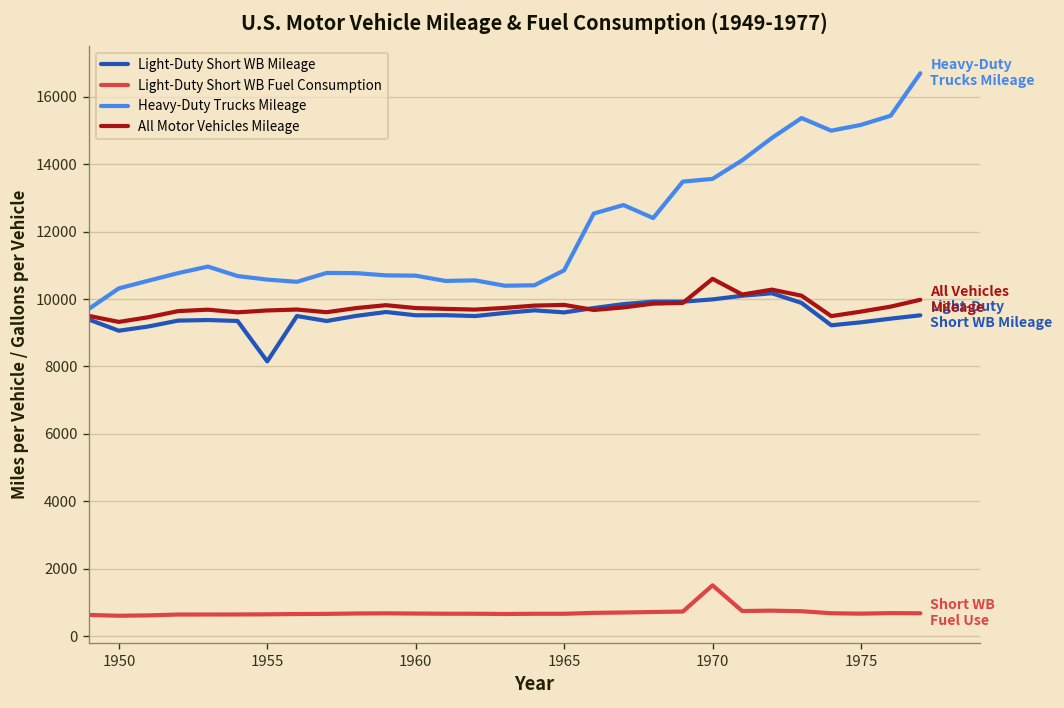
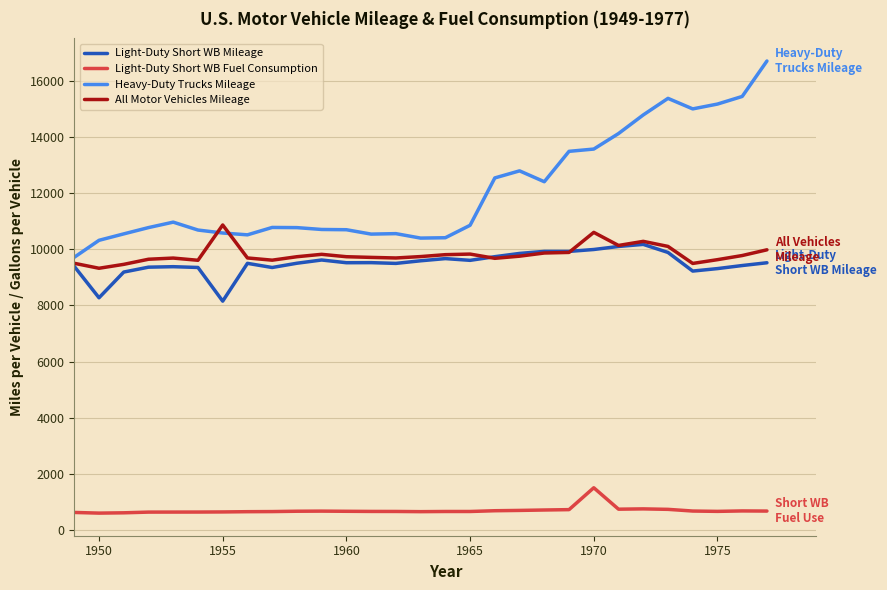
Light-Duty Short WB Mileage, 1950: 9100 -> 8300
All Motor Vehicles Mileage, 1955: 9700 -> 10900
